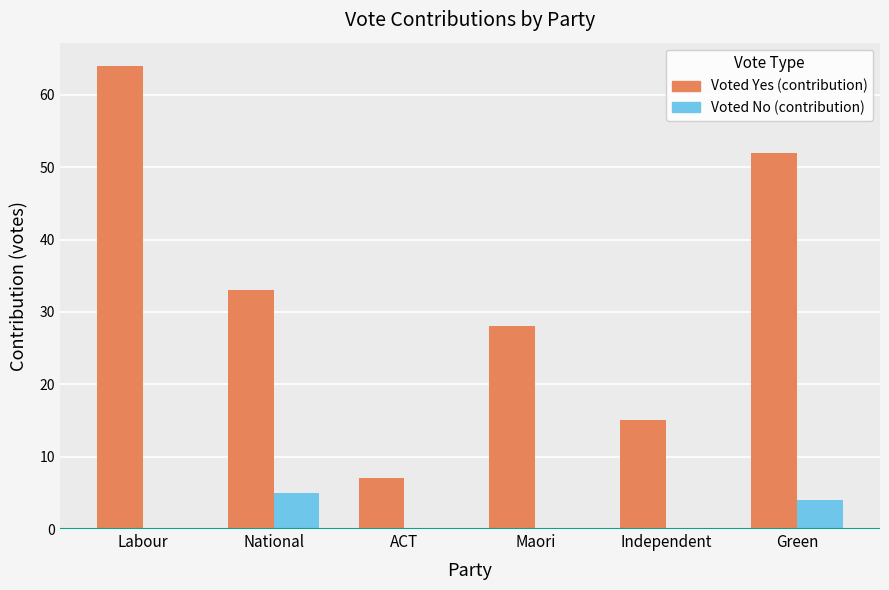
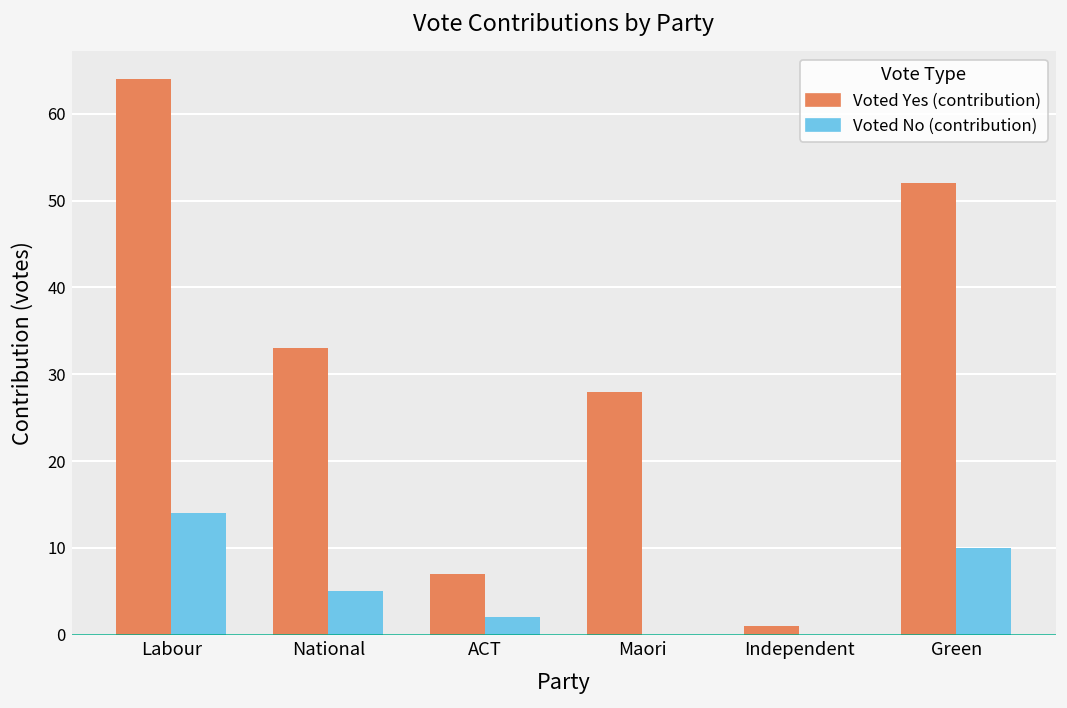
Voted No (contribution), Labour: 0 -> 14
Voted No (contribution), ACT: 0 -> 2
Voted Yes (contribution), Independent: 15 -> 1
Voted No (contribution), Green: 4 -> 10
